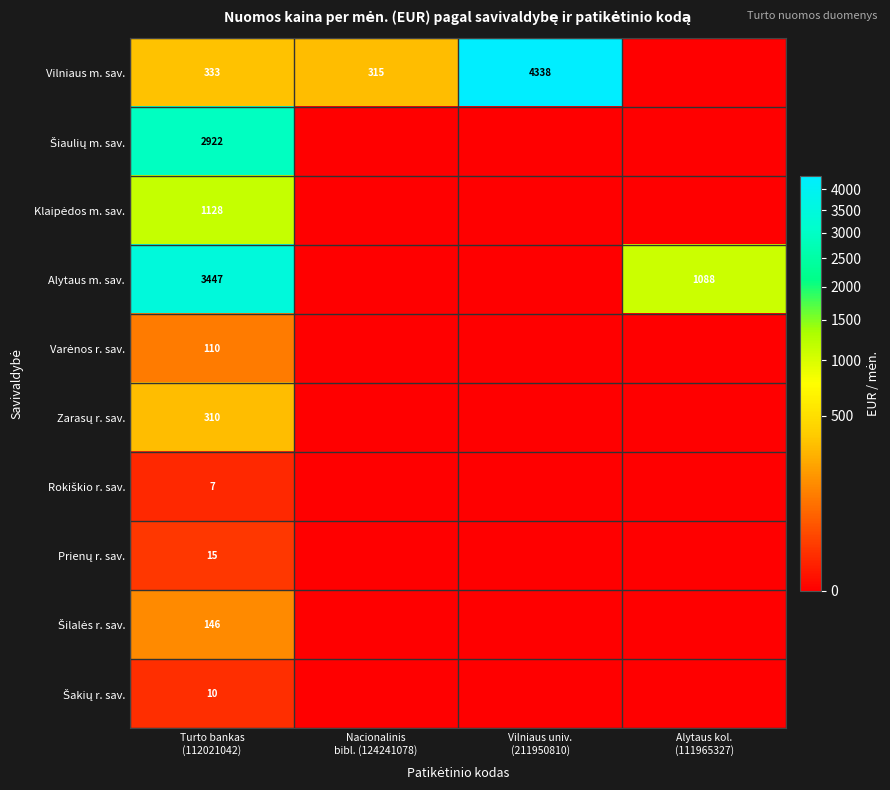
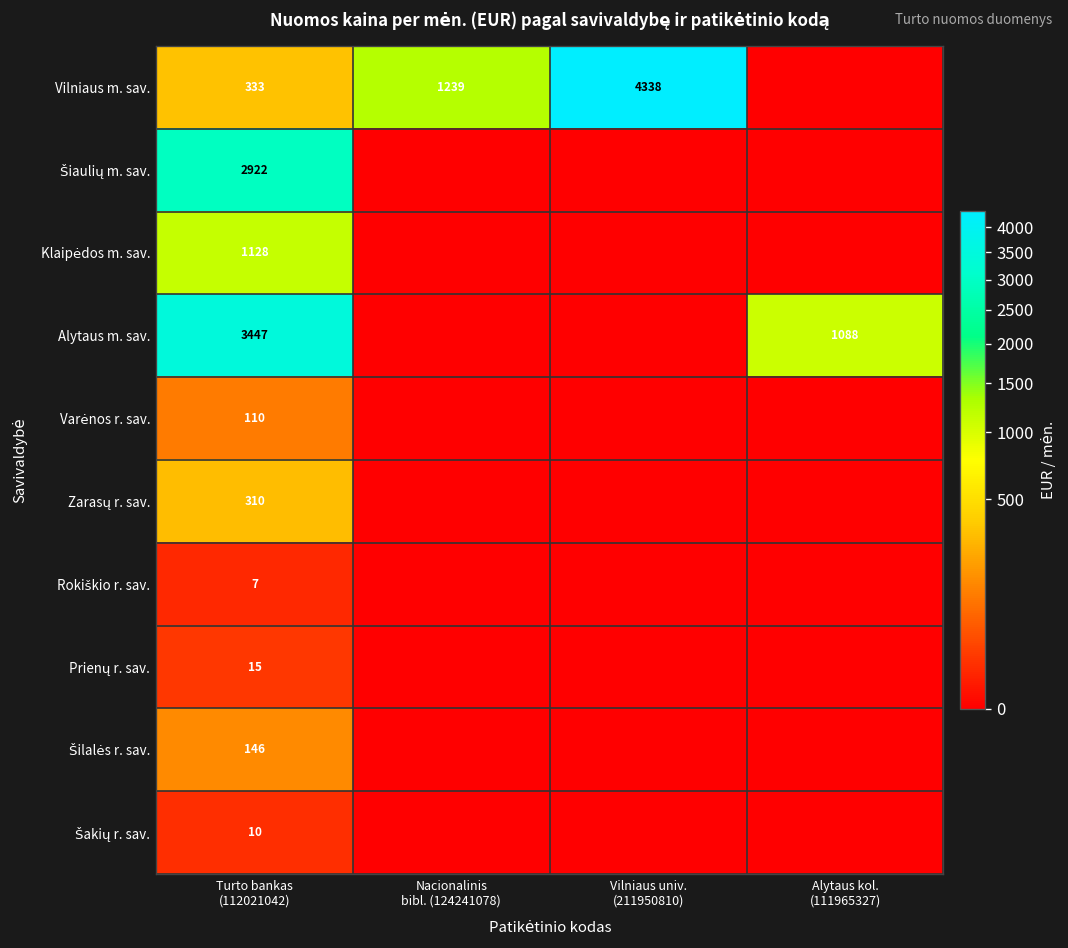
Vilniaus m. sav., Nacionalinis bibl. (124241078): 315 -> 1239
